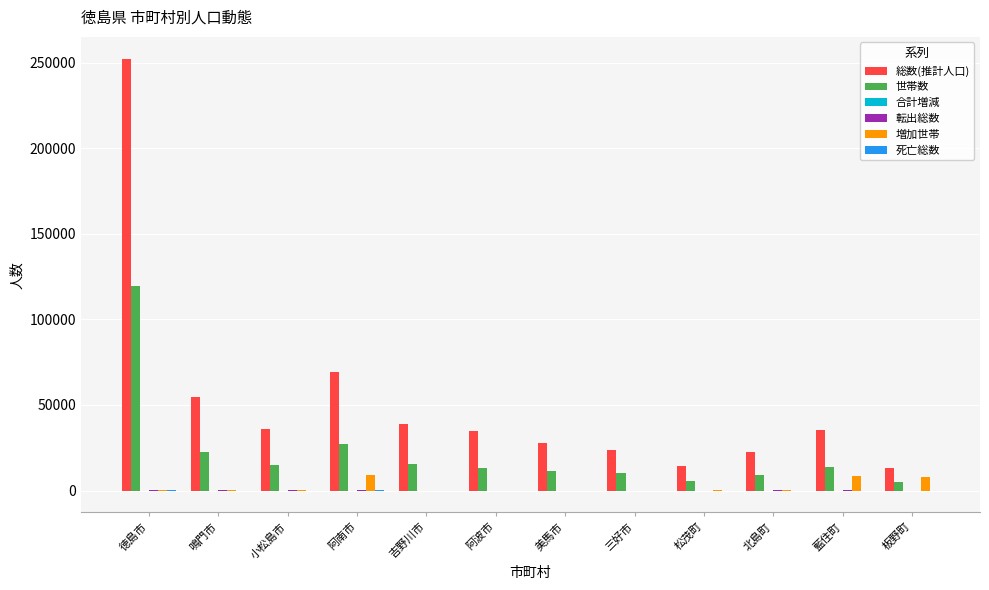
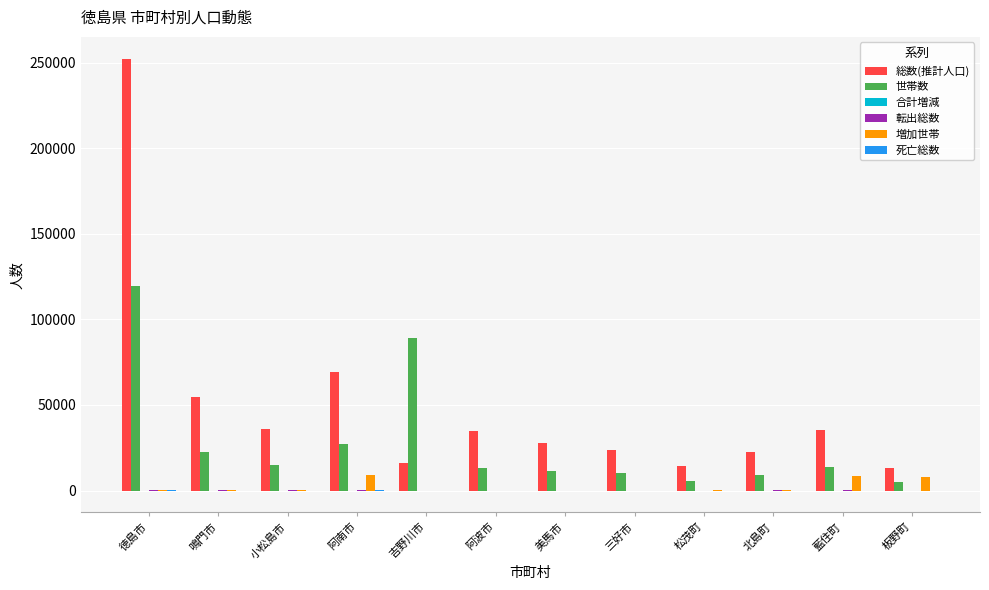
総数(推計人口), 吉野川市: 39000 -> 16000
世帯数, 吉野川市: 15000 -> 89000
